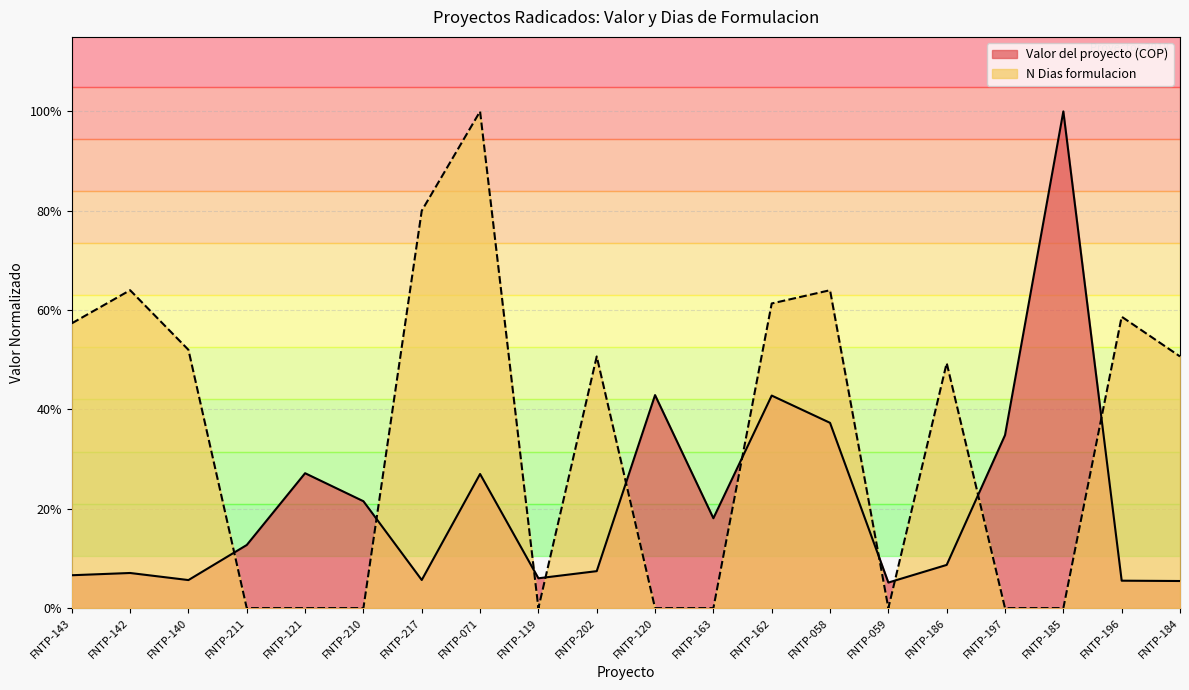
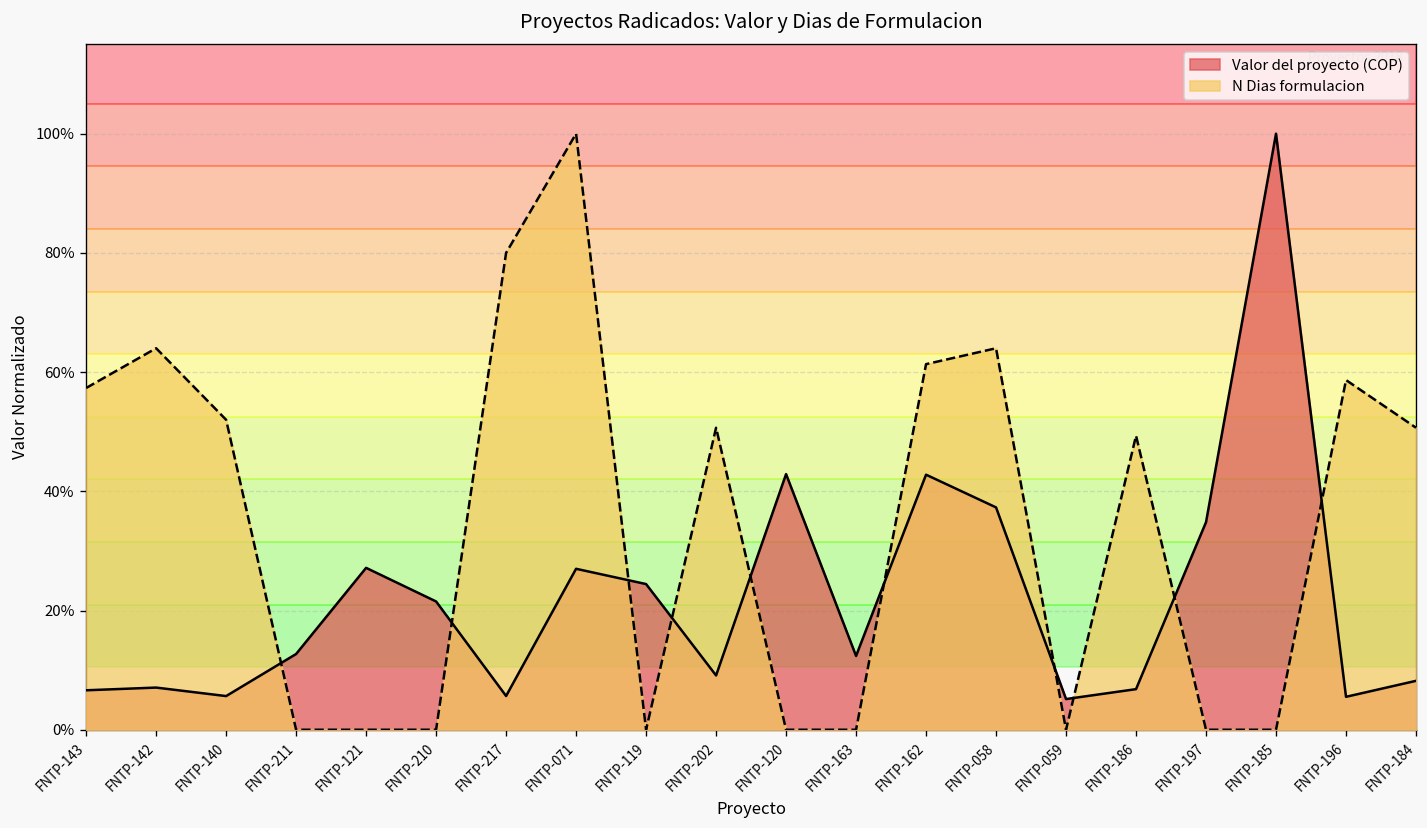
Valor del proyecto (COP), FNTP-119: 6% -> 24%
Valor del proyecto (COP), FNTP-202: 7% -> 9%
Valor del proyecto (COP), FNTP-163: 18% -> 12%
Valor del proyecto (COP), FNTP-186: 9% -> 7%
Valor del proyecto (COP), FNTP-184: 5% -> 8%
